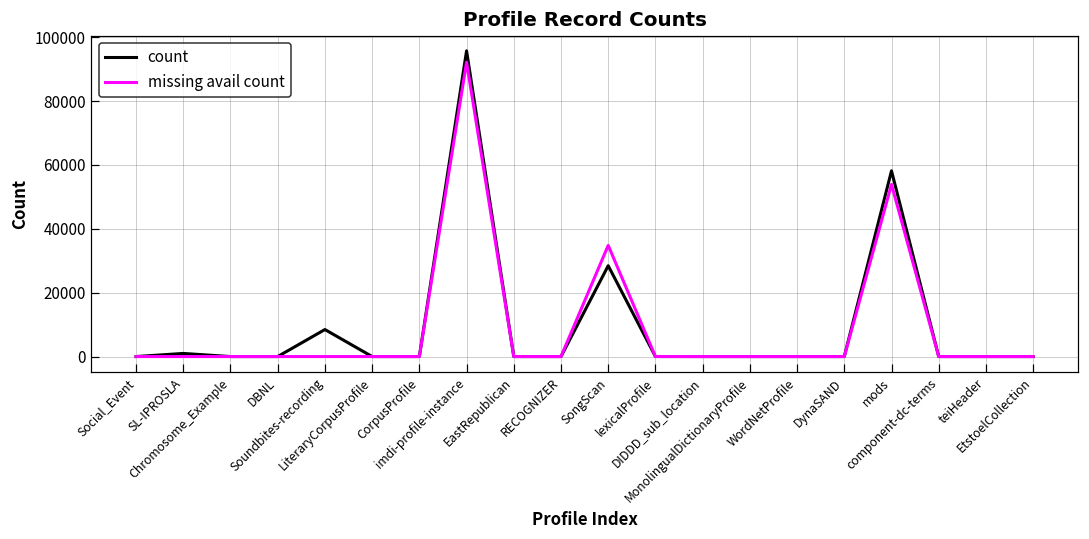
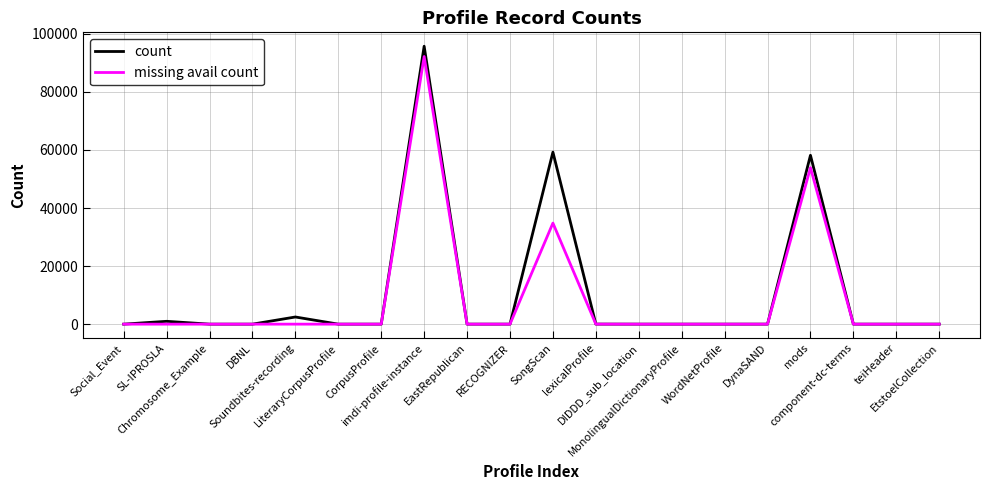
count, Soundbites-recording: 8000 -> 2000
count, SongScan: 28000 -> 59000
